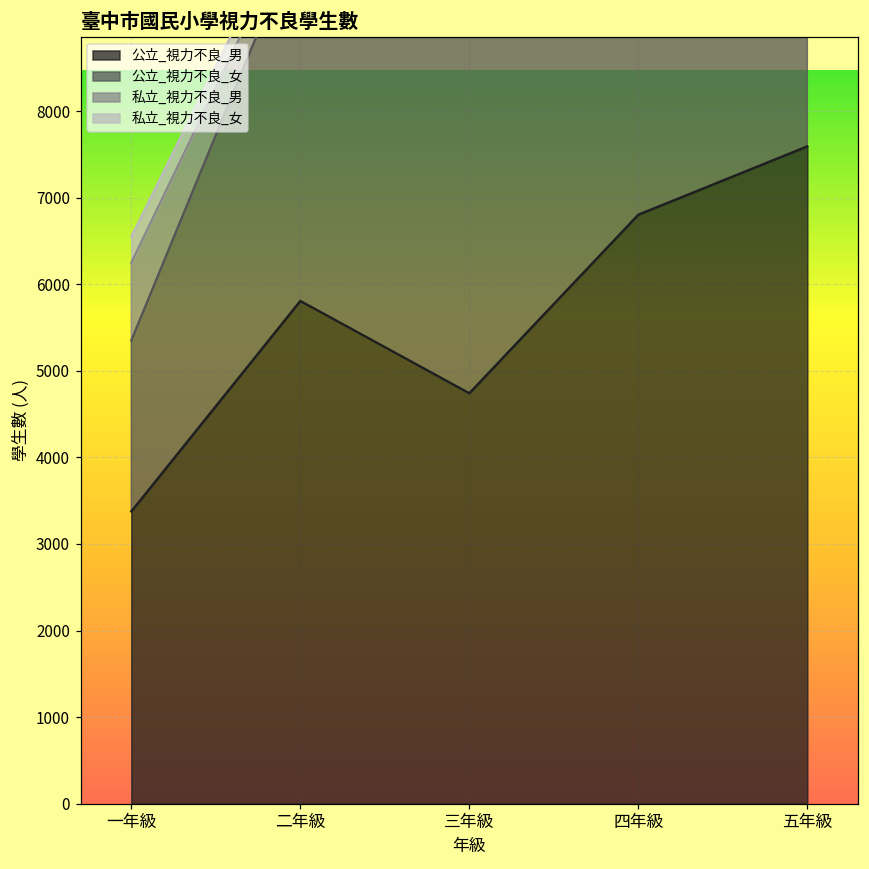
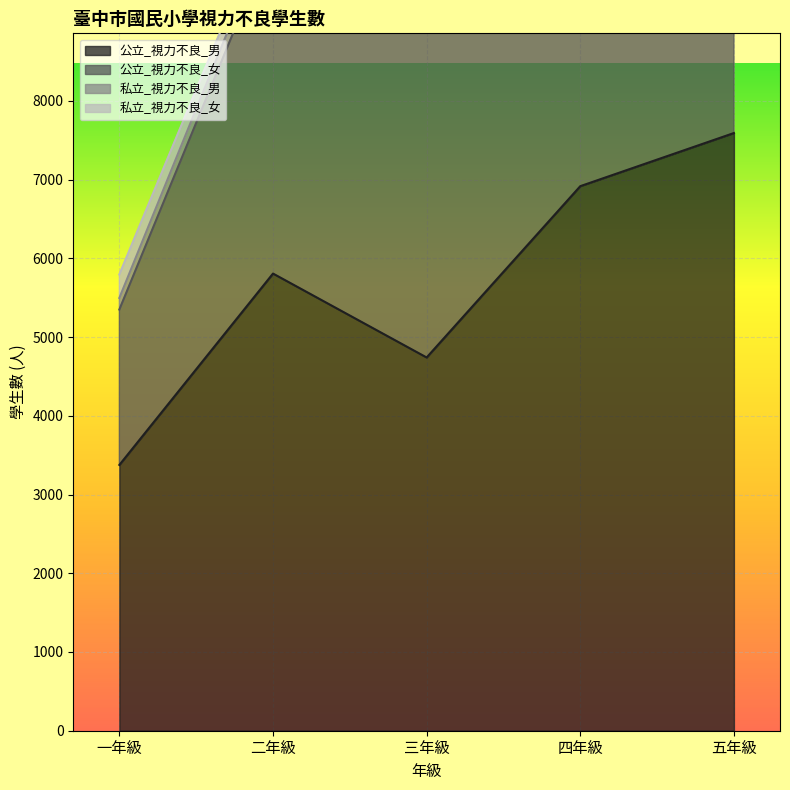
私立_視力不良_男, 一年級: 900 -> 100
公立_視力不良_男, 四年級: 6800 -> 6900
